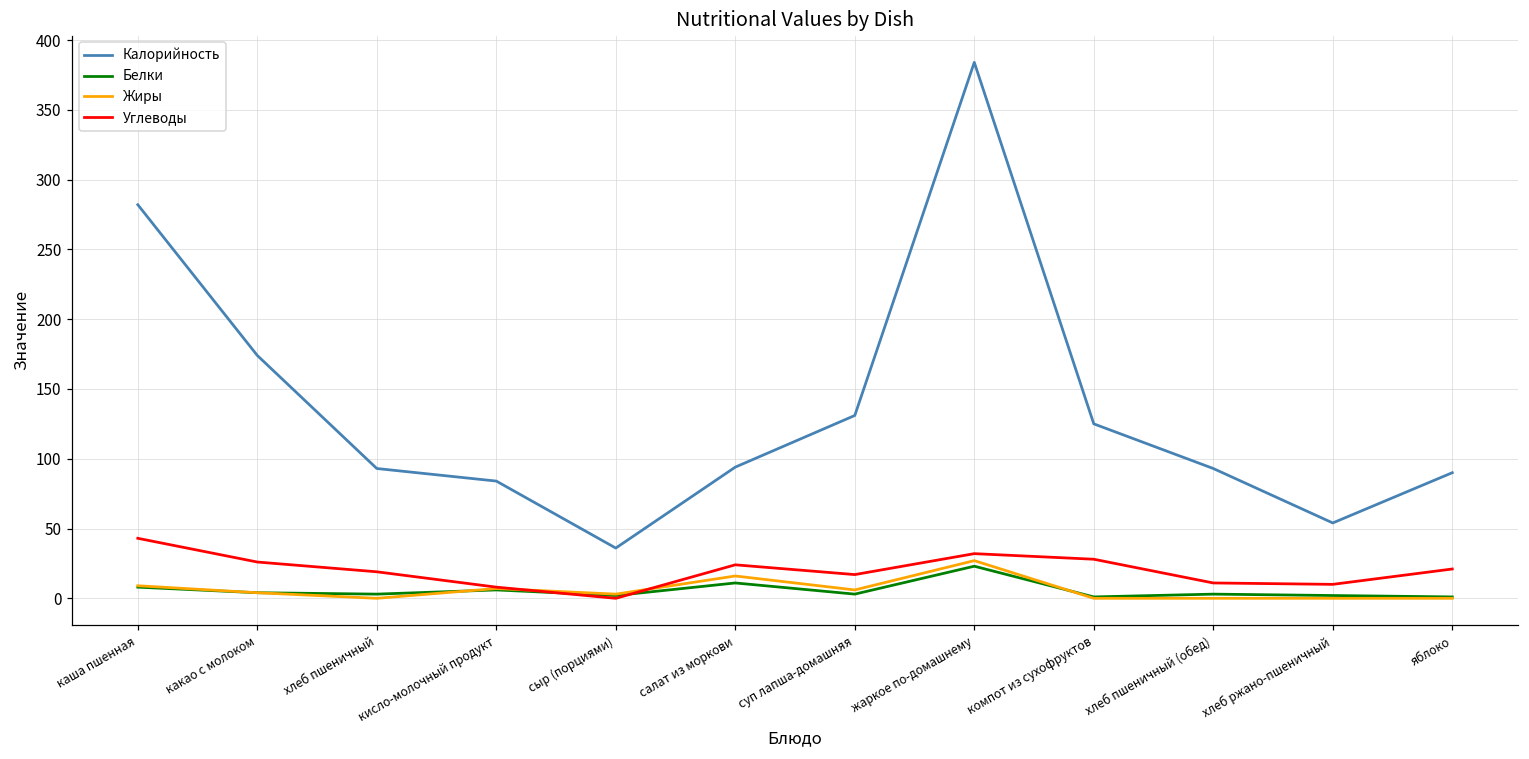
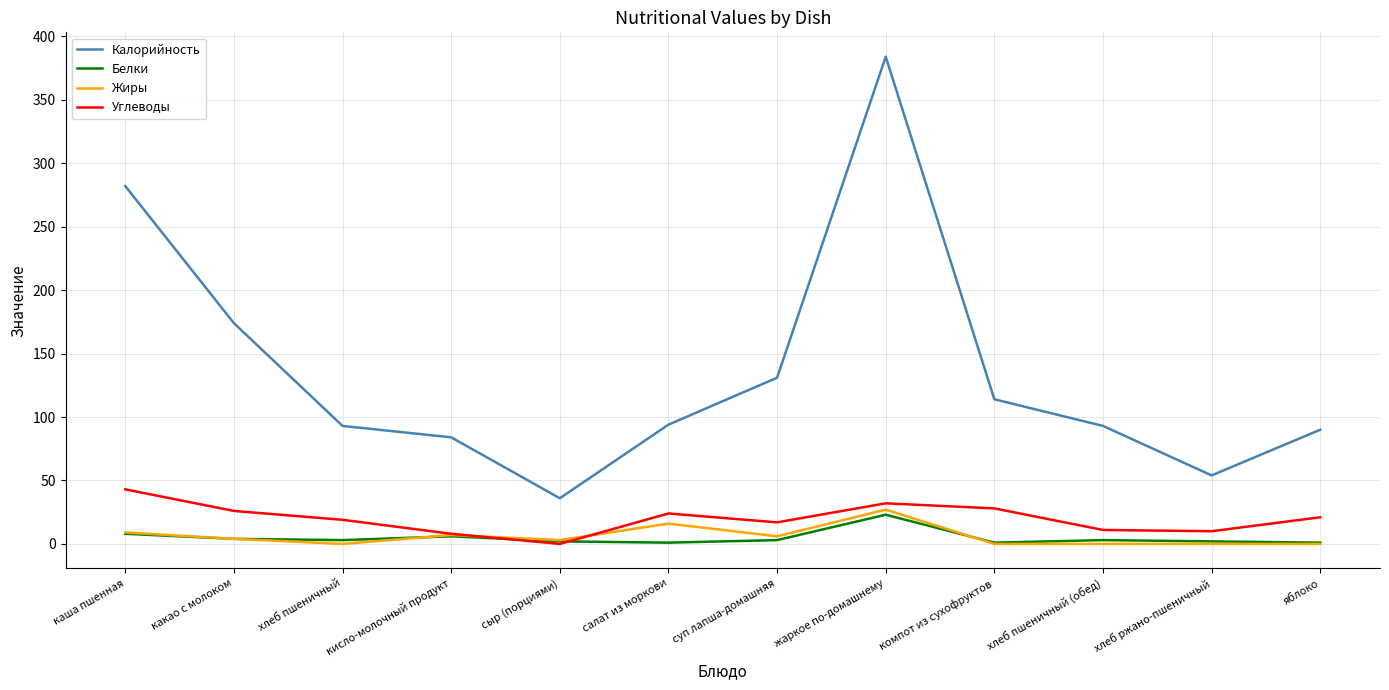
Белки, салат из моркови: 11 -> 1
Калорийность, компот из сухофруктов: 125 -> 114
